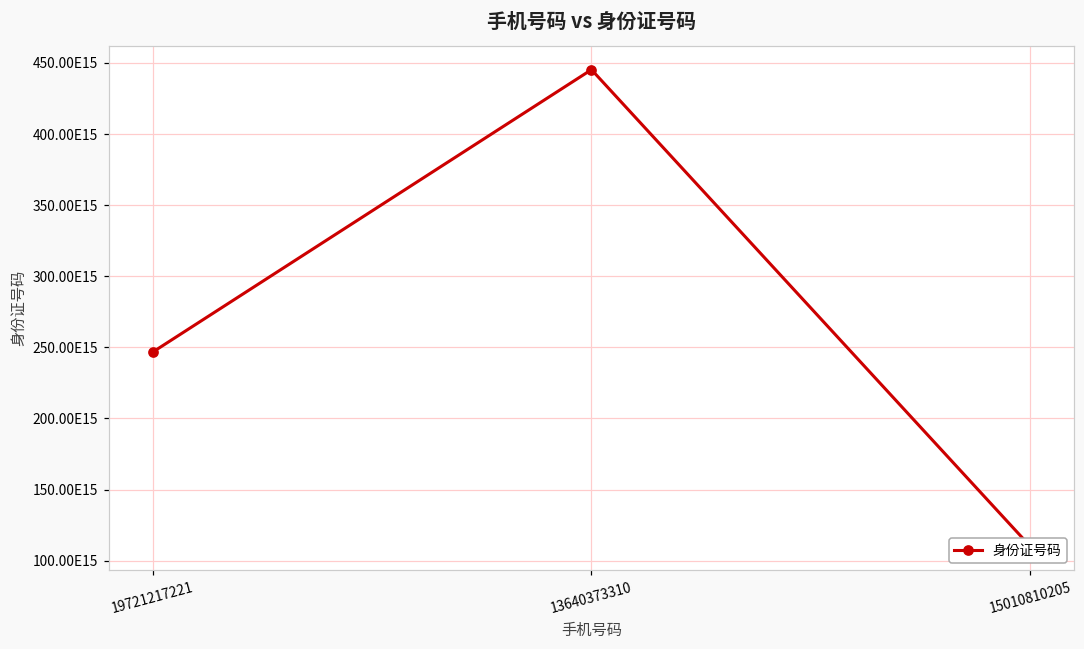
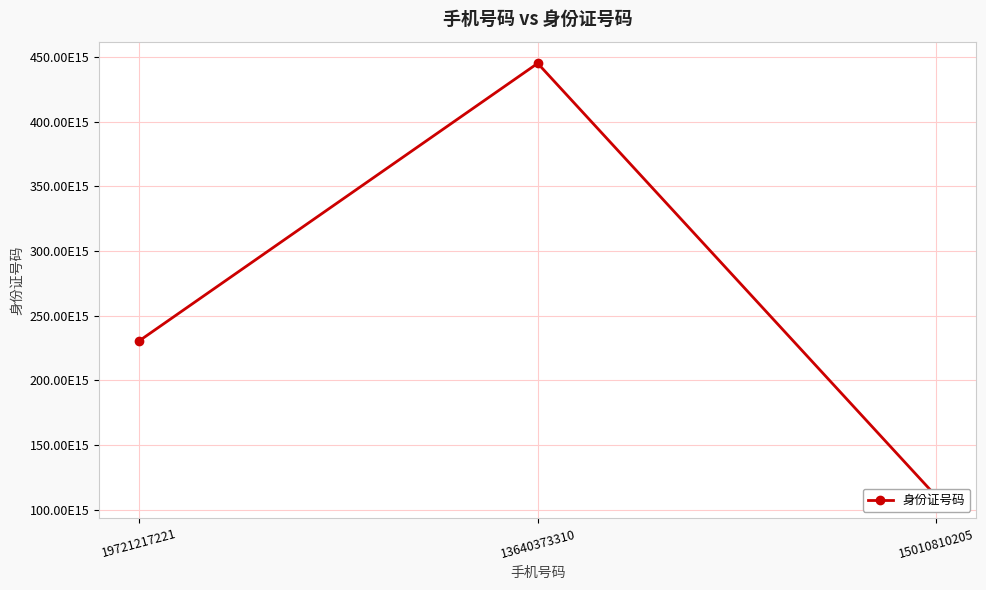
19721217221: 247000000000000000 -> 230000000000000000
